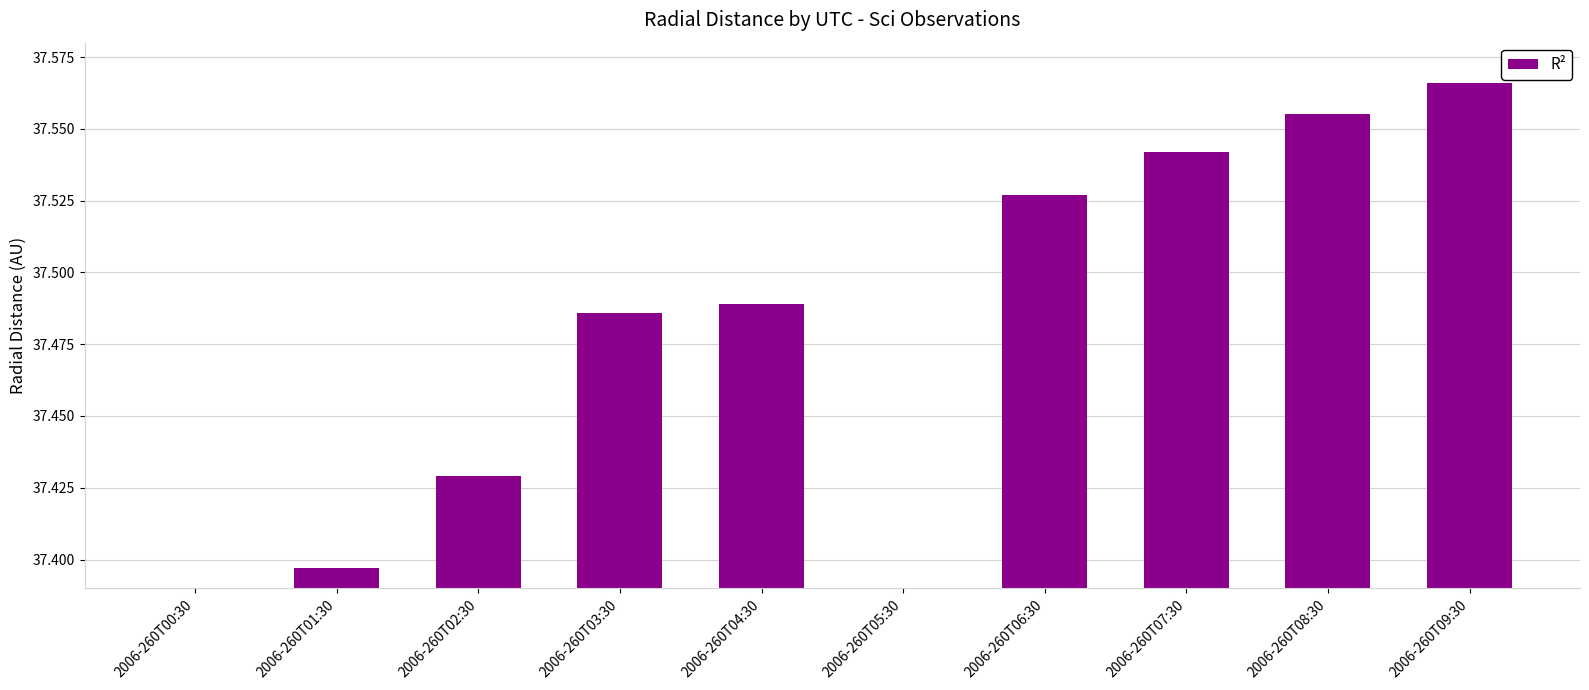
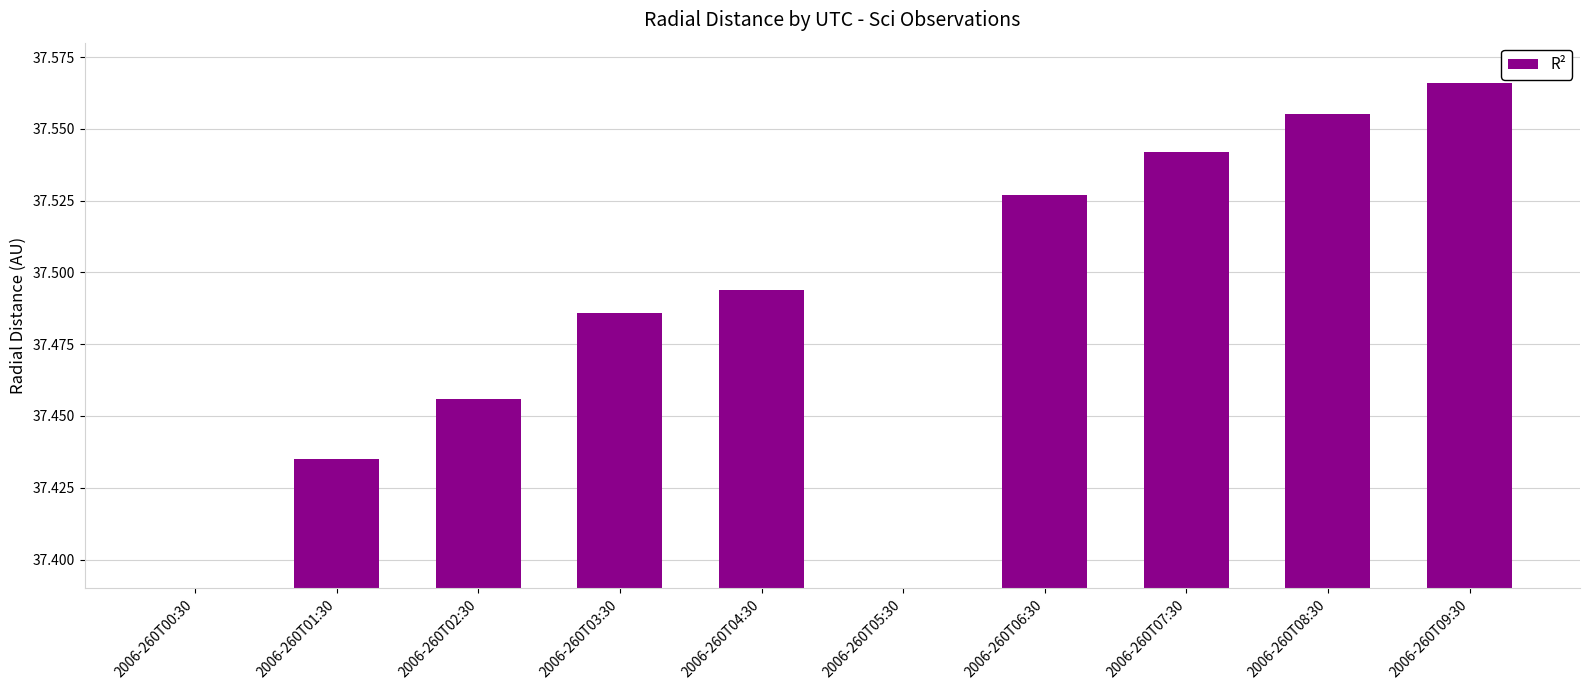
2006-260T01:30: 37.397 -> 37.435
2006-260T02:30: 37.429 -> 37.456
2006-260T04:30: 37.489 -> 37.494
